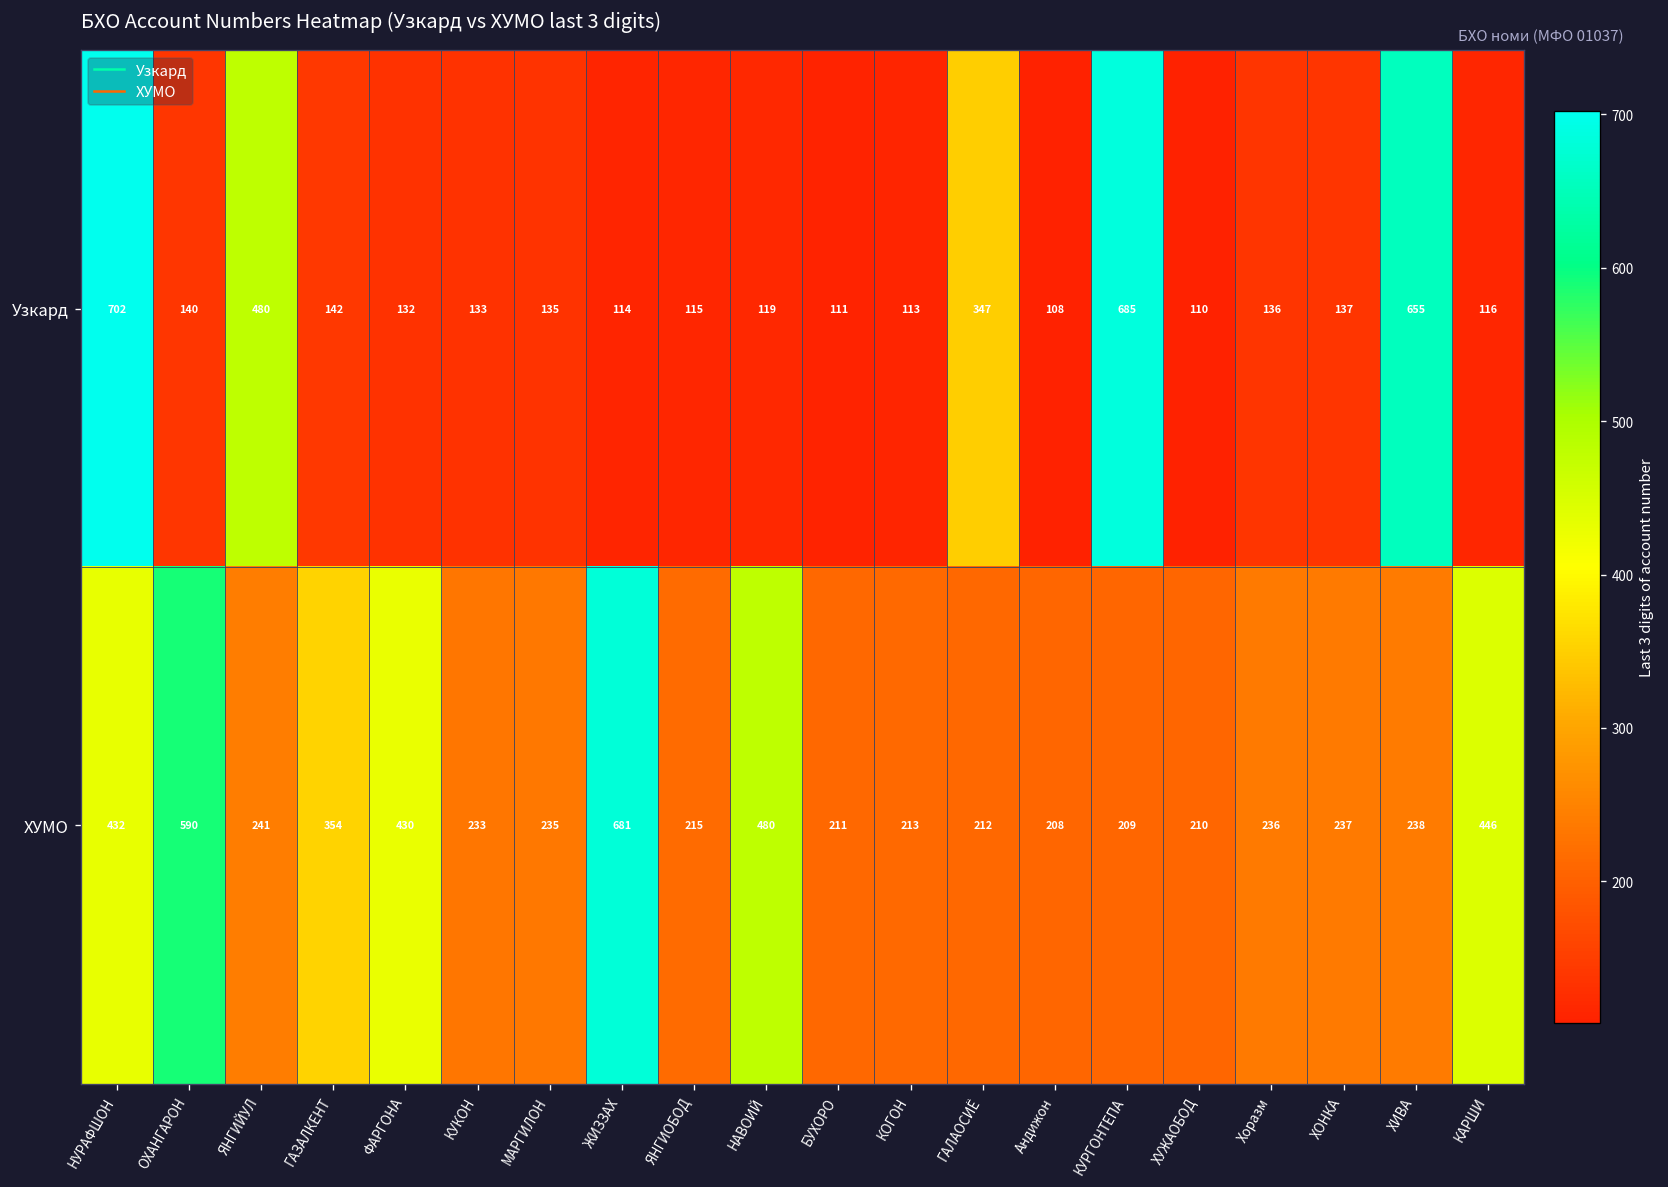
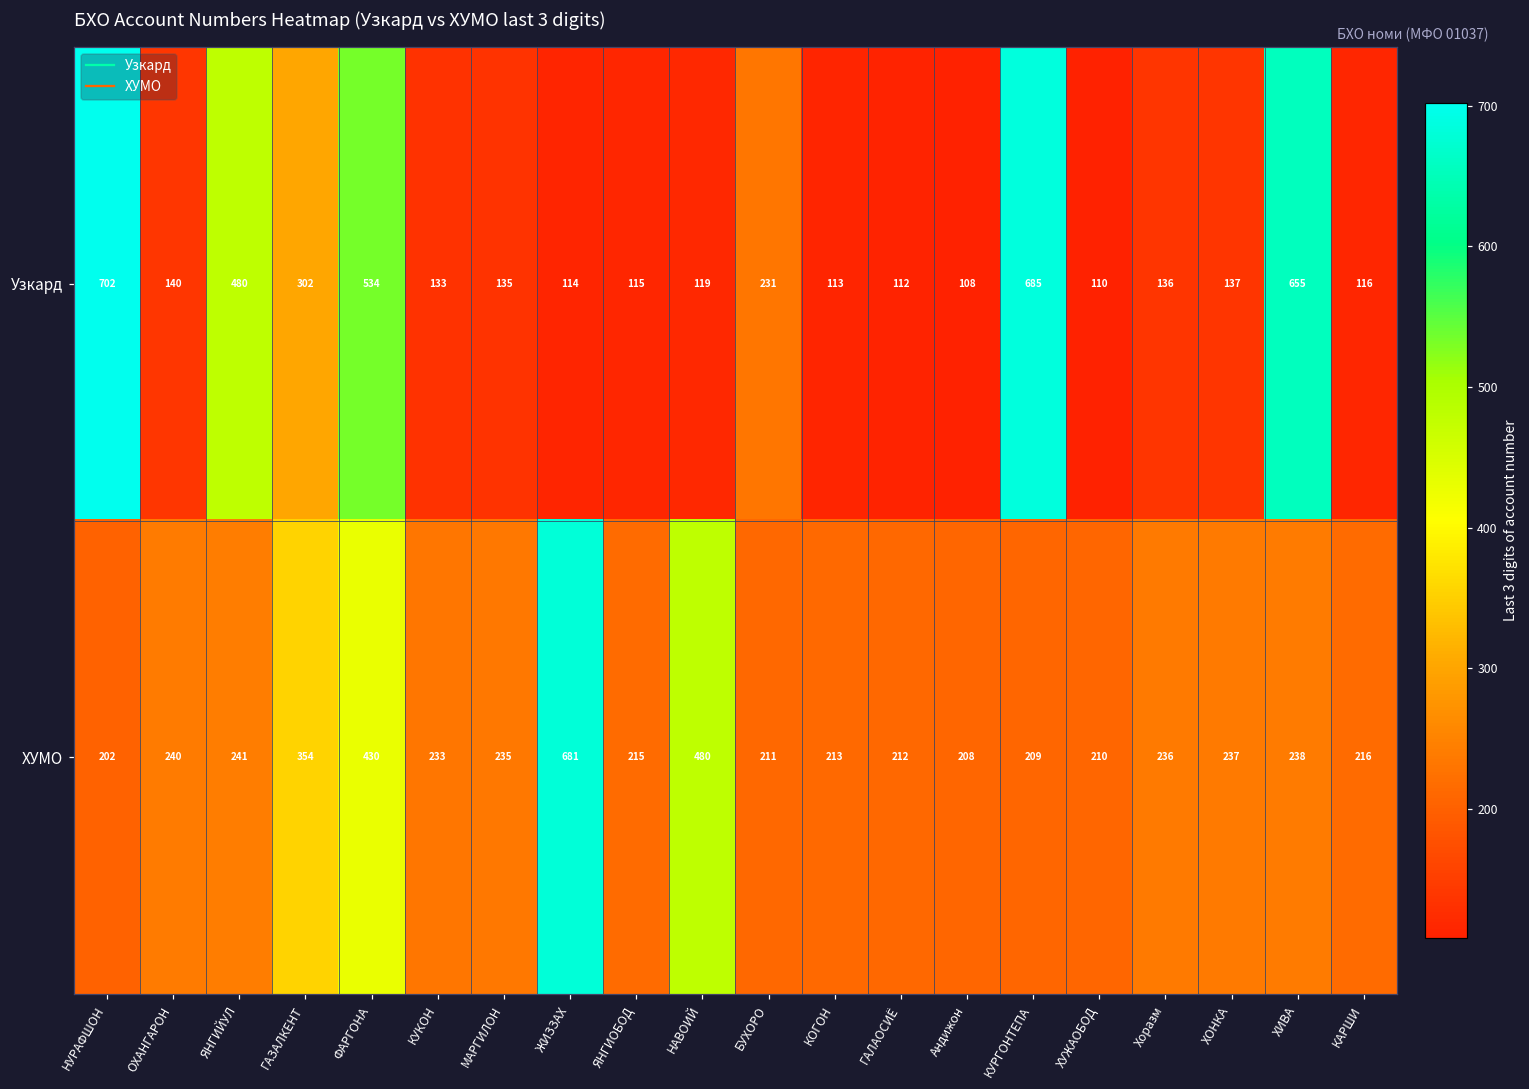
Узкард, ГАЗАЛКЕНТ: 142 -> 302
Узкард, ФАРГОНА: 132 -> 534
Узкард, БУХОРО: 111 -> 231
Узкард, ГАЛАОСИЁ: 347 -> 112
ХУМО, НУРАФШОН: 432 -> 202
ХУМО, ОХАНГАРОН: 590 -> 240
ХУМО, КАРШИ: 446 -> 216
